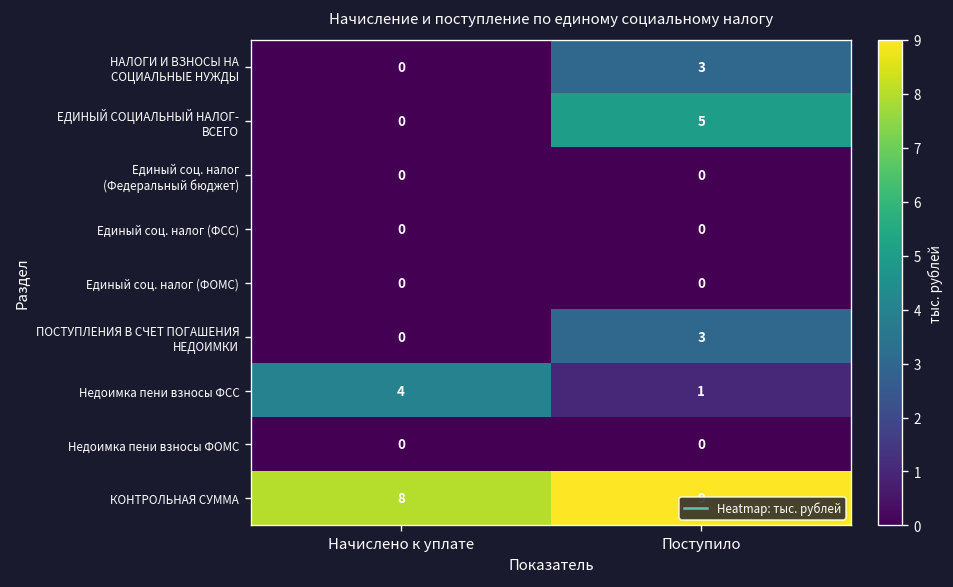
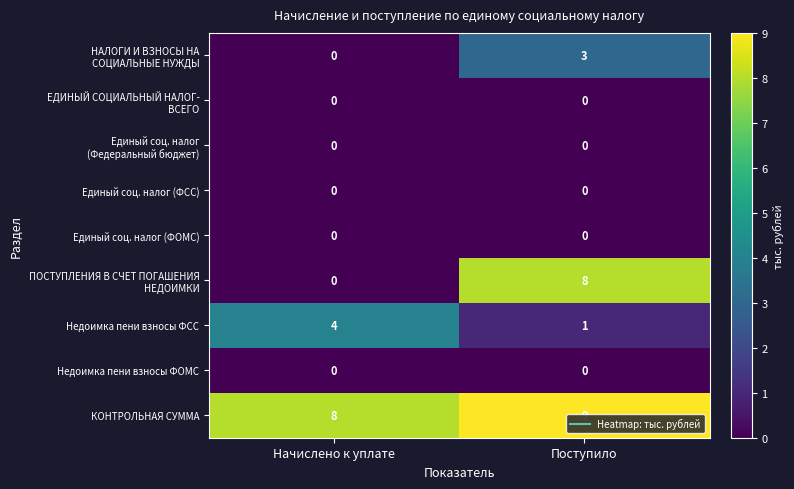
ЕДИНЫЙ СОЦИАЛЬНЫЙ НАЛОГ- ВСЕГО, Поступило: 5 -> 0
ПОСТУПЛЕНИЯ В СЧЕТ ПОГАШЕНИЯ НЕДОИМКИ, Поступило: 3 -> 8
